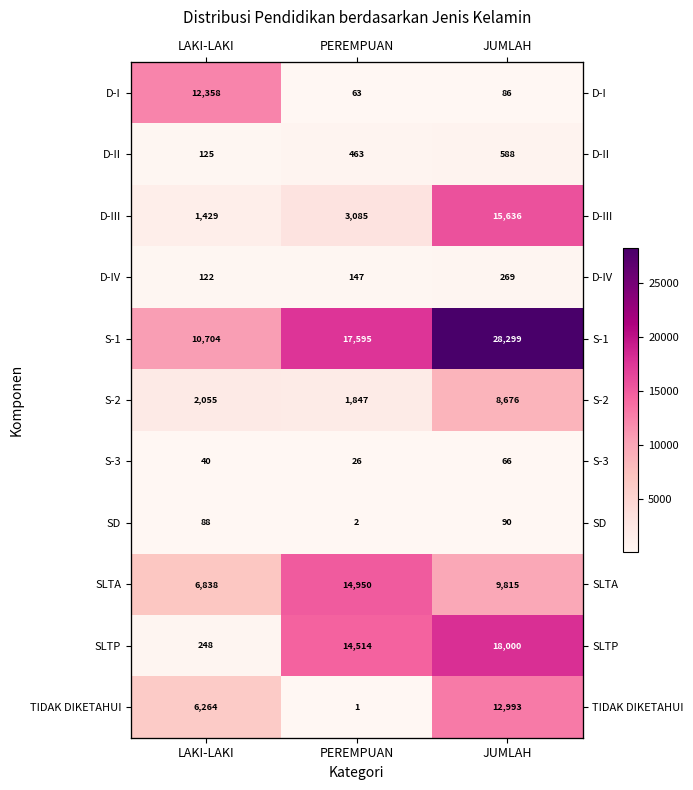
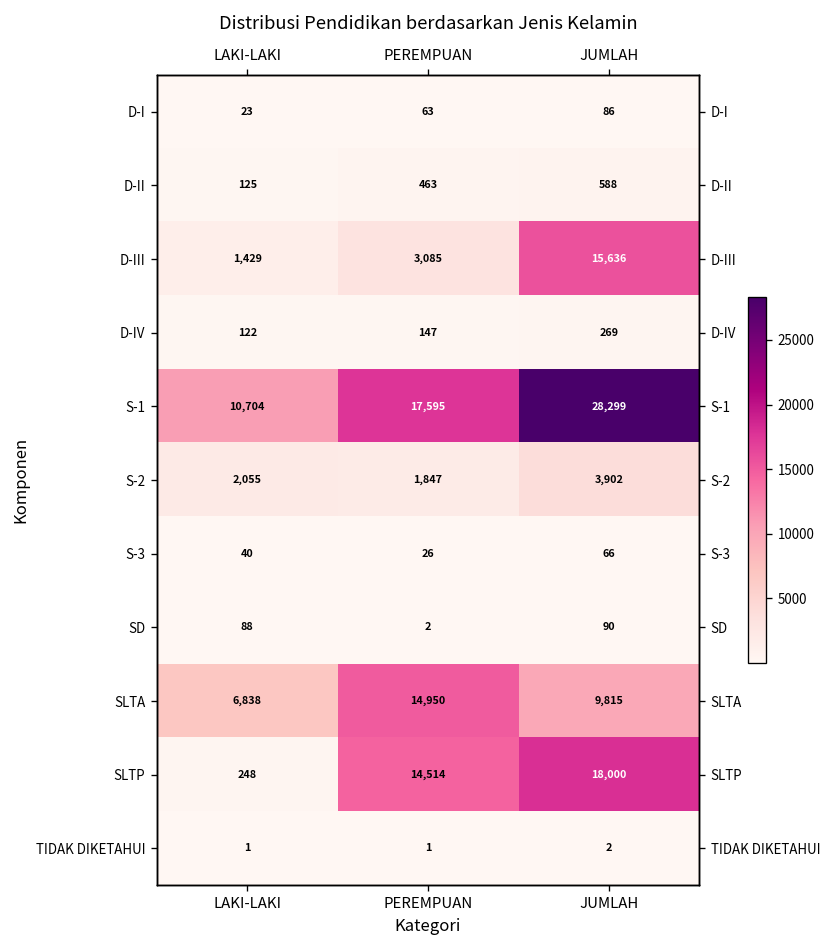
D-I, LAKI-LAKI: 12,358 -> 23
S-2, JUMLAH: 8,676 -> 3,902
TIDAK DIKETAHUI, LAKI-LAKI: 6,264 -> 1
TIDAK DIKETAHUI, JUMLAH: 12,993 -> 2
